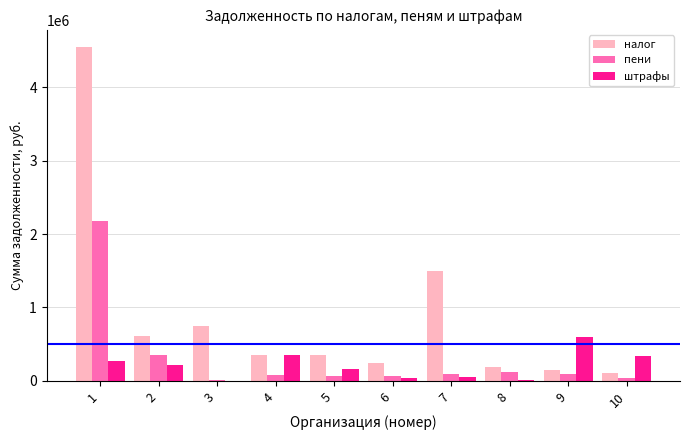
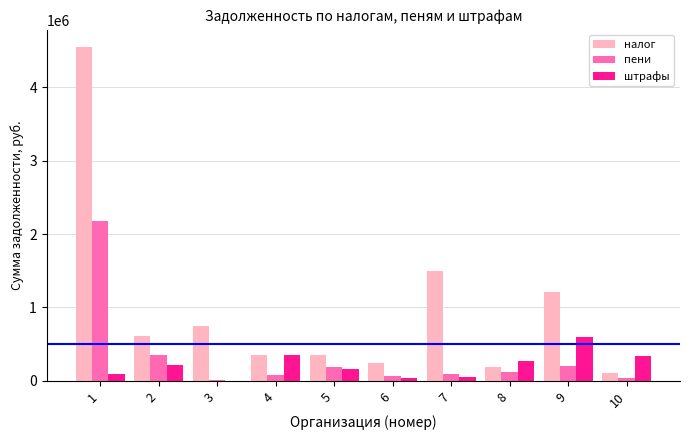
штрафы, 1: 300000 -> 100000
пени, 5: 100000 -> 200000
штрафы, 8: 0 -> 300000
налог, 9: 200000 -> 1200000
пени, 9: 100000 -> 200000
